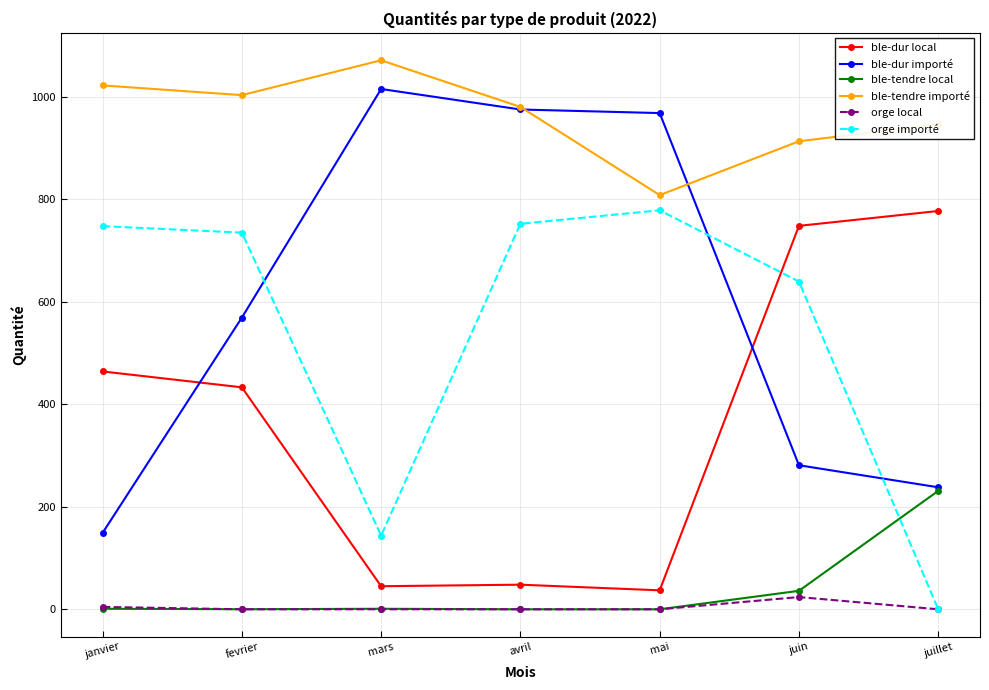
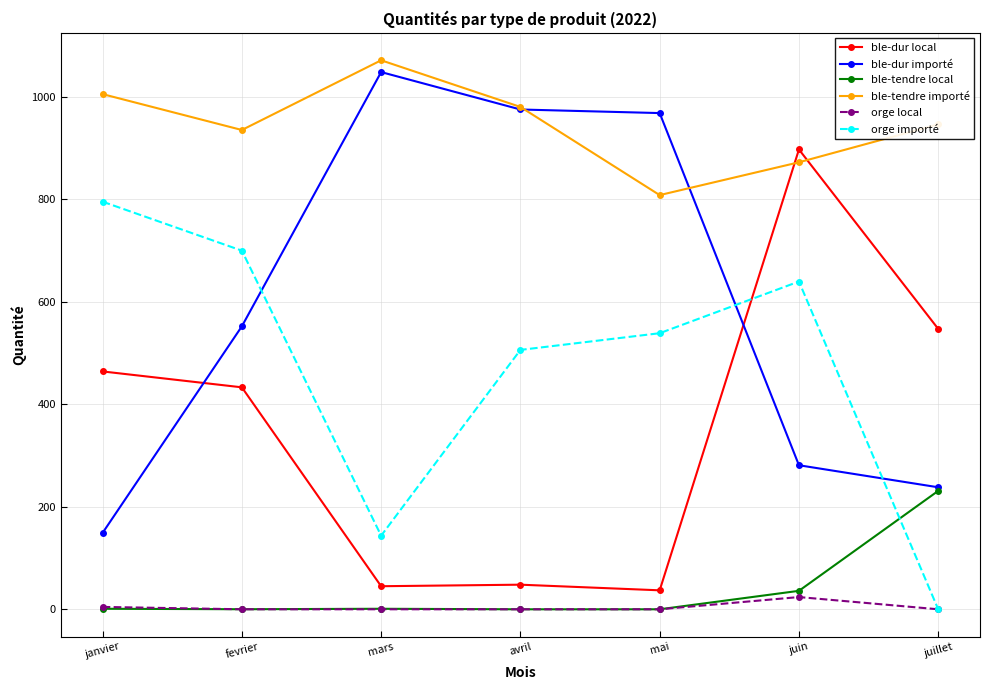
ble-tendre importé, janvier: 1020 -> 1010
orge importé, janvier: 750 -> 800
ble-dur importé, fevrier: 570 -> 550
ble-tendre importé, fevrier: 1000 -> 940
orge importé, fevrier: 730 -> 700
ble-dur importé, mars: 1020 -> 1050
orge importé, avril: 750 -> 510
orge importé, mai: 780 -> 540
ble-dur local, juin: 750 -> 900
ble-tendre importé, juin: 910 -> 870
ble-dur local, juillet: 780 -> 550
